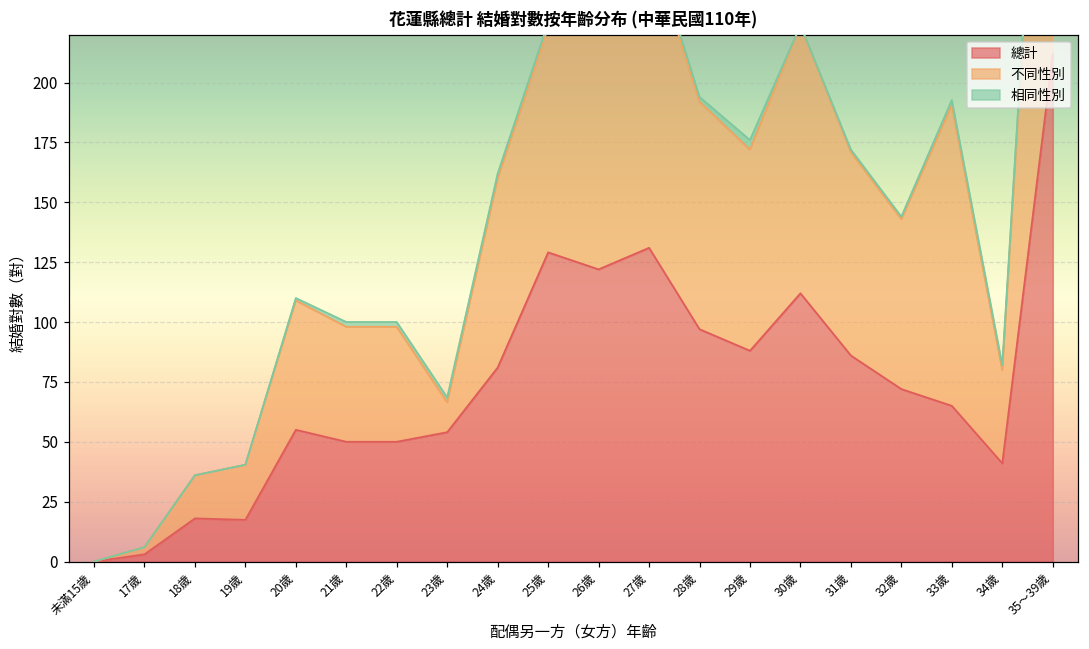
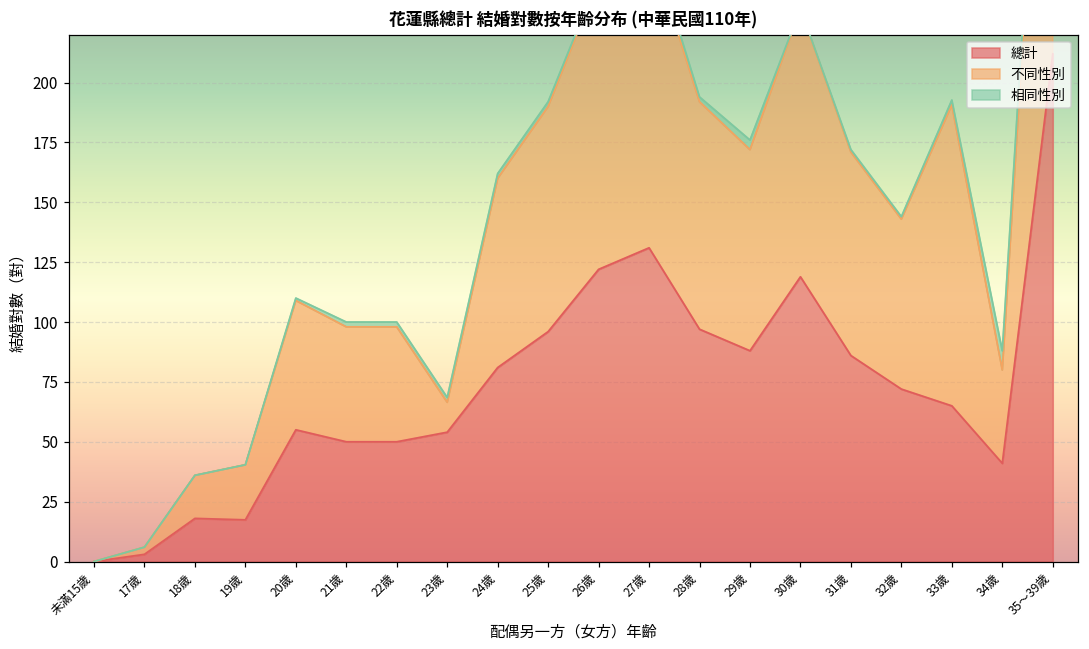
總計, 25歲: 129 -> 96
總計, 30歲: 112 -> 119
相同性別, 34歲: 2 -> 8
